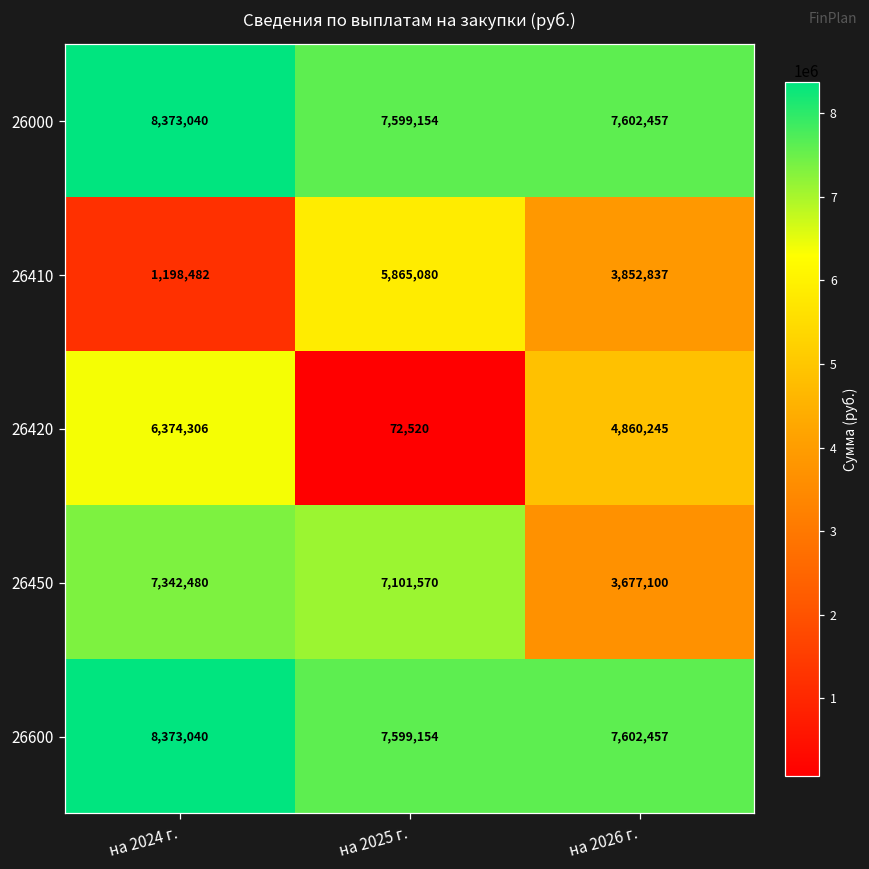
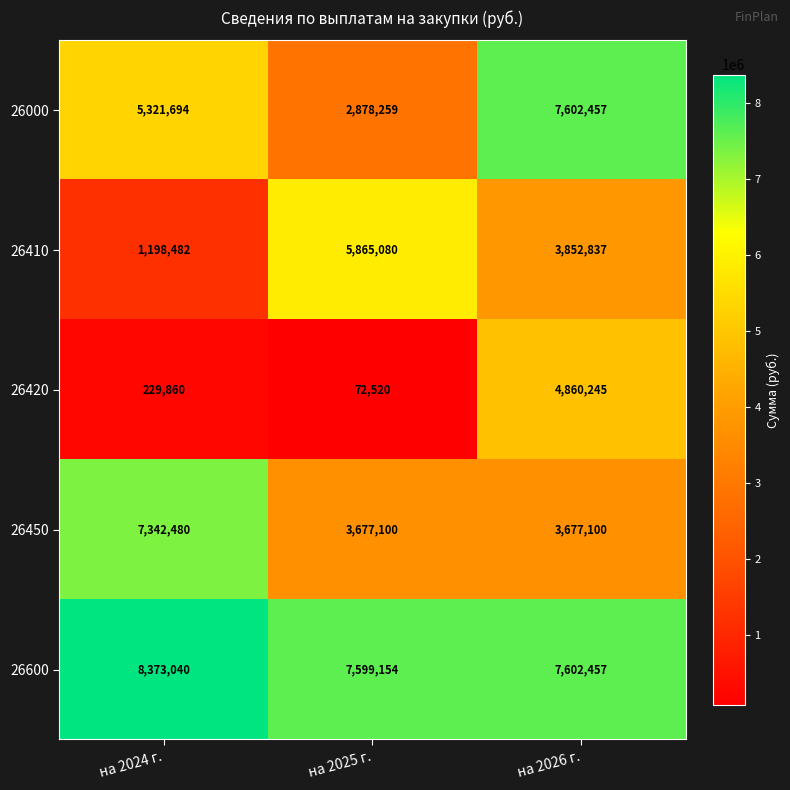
26000, на 2024 г.: 8,373,040 -> 5,321,694
26000, на 2025 г.: 7,599,154 -> 2,878,259
26420, на 2024 г.: 6,374,306 -> 229,860
26450, на 2025 г.: 7,101,570 -> 3,677,100
